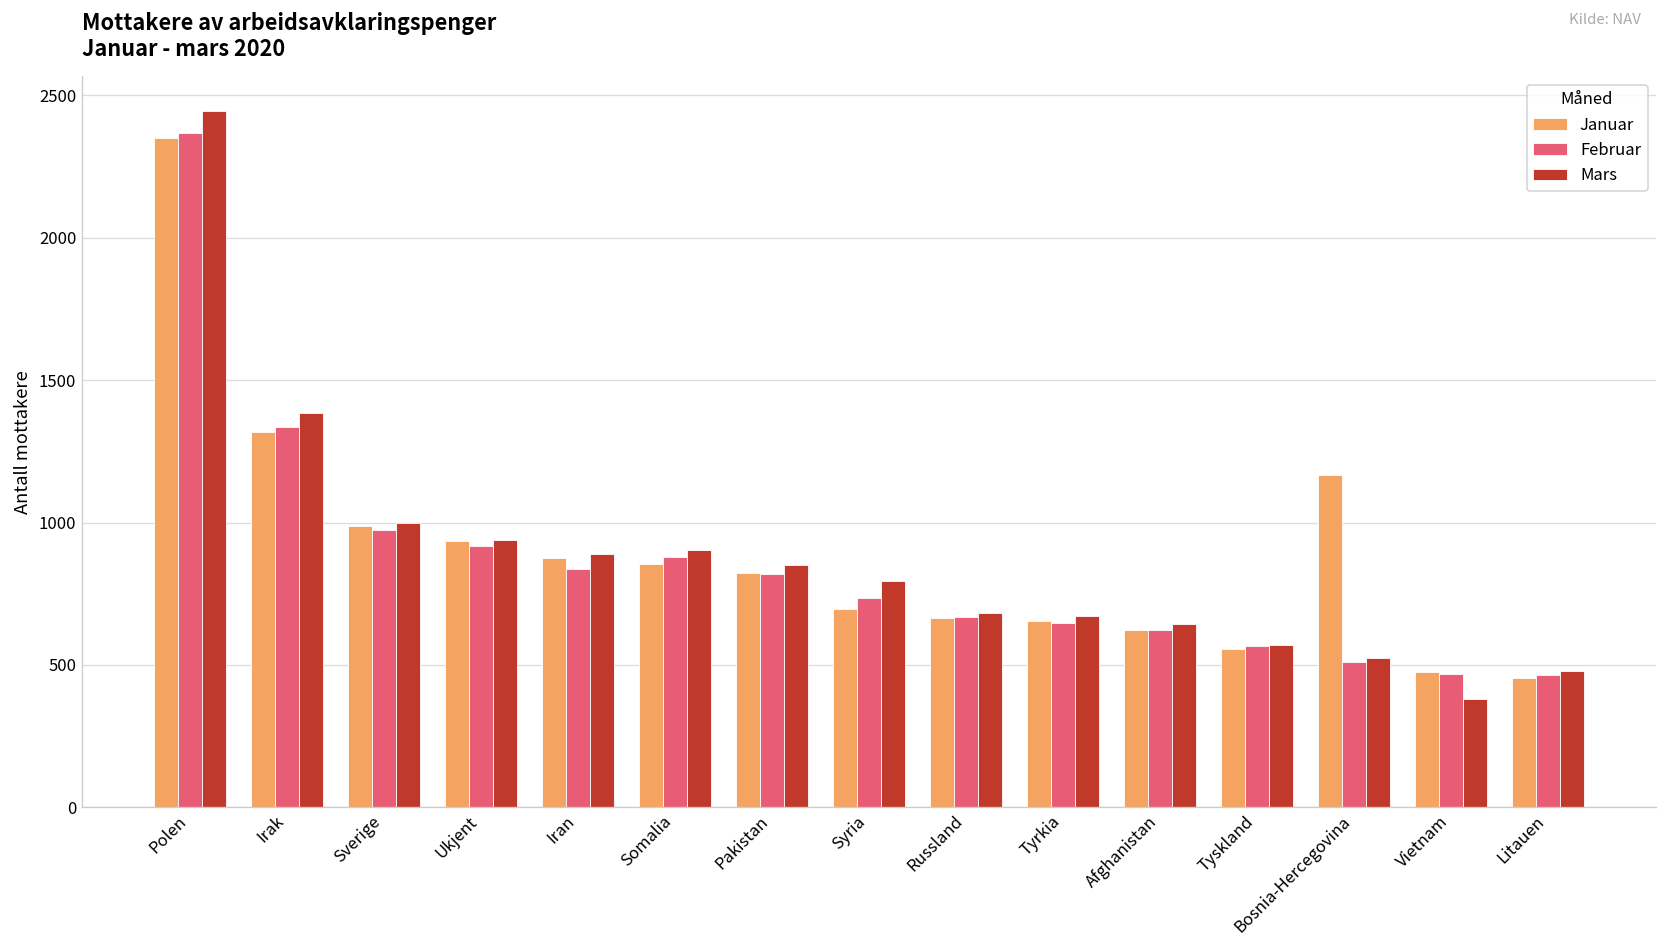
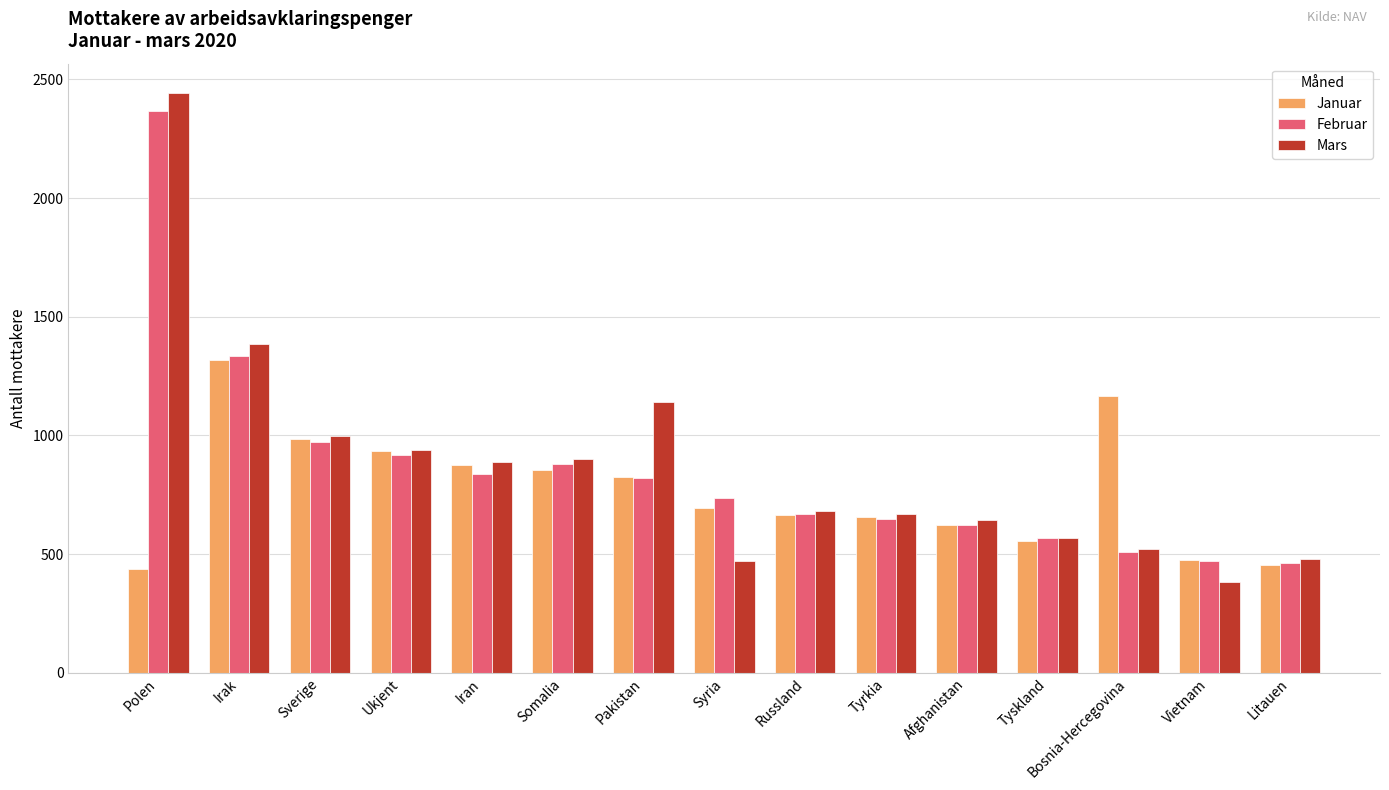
Januar, Polen: 2350 -> 440
Mars, Pakistan: 850 -> 1140
Mars, Syria: 800 -> 470
